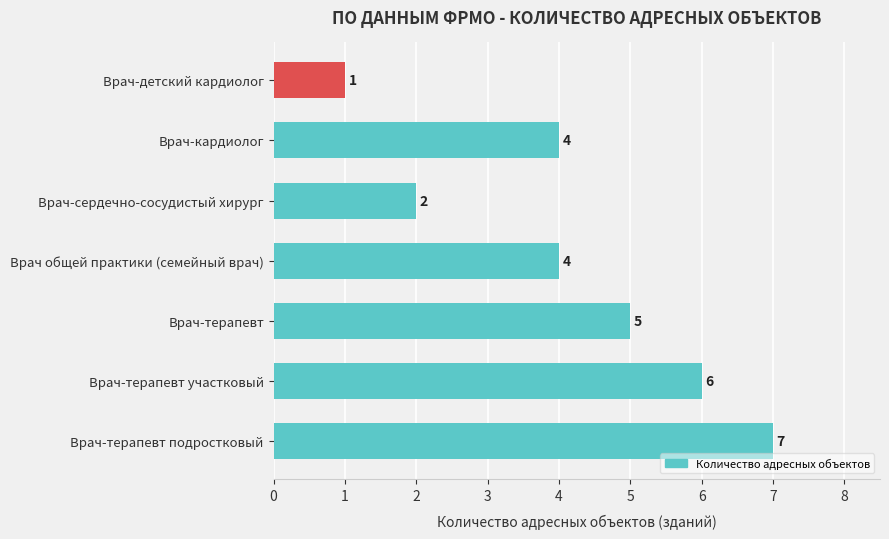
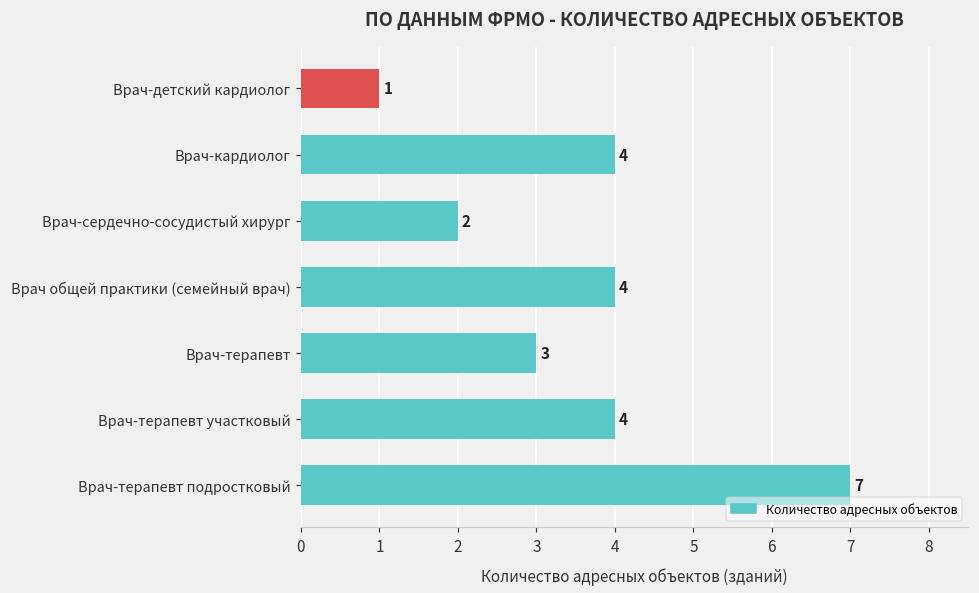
Врач-терапевт: 5 -> 3
Врач-терапевт участковый: 6 -> 4
